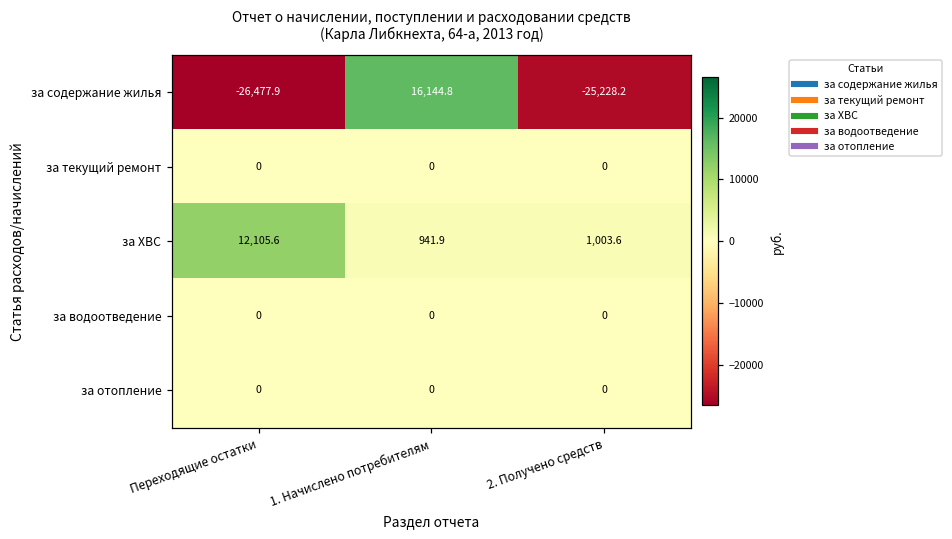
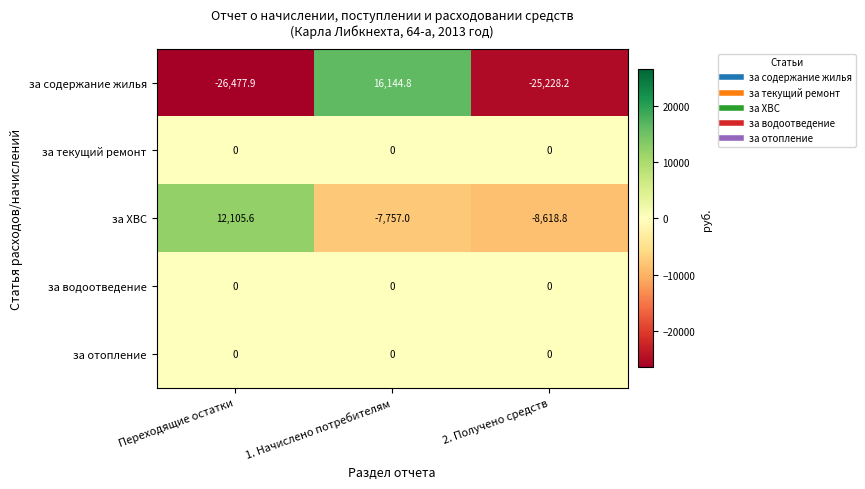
за ХВС, 1. Начислено потребителям: 941.9 -> -7,757.0
за ХВС, 2. Получено средств: 1,003.6 -> -8,618.8
